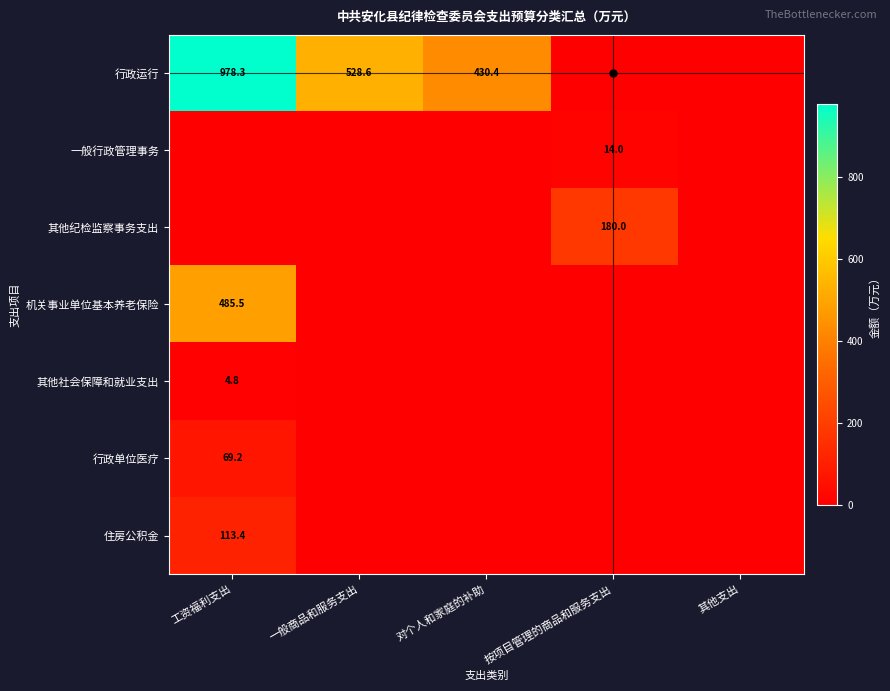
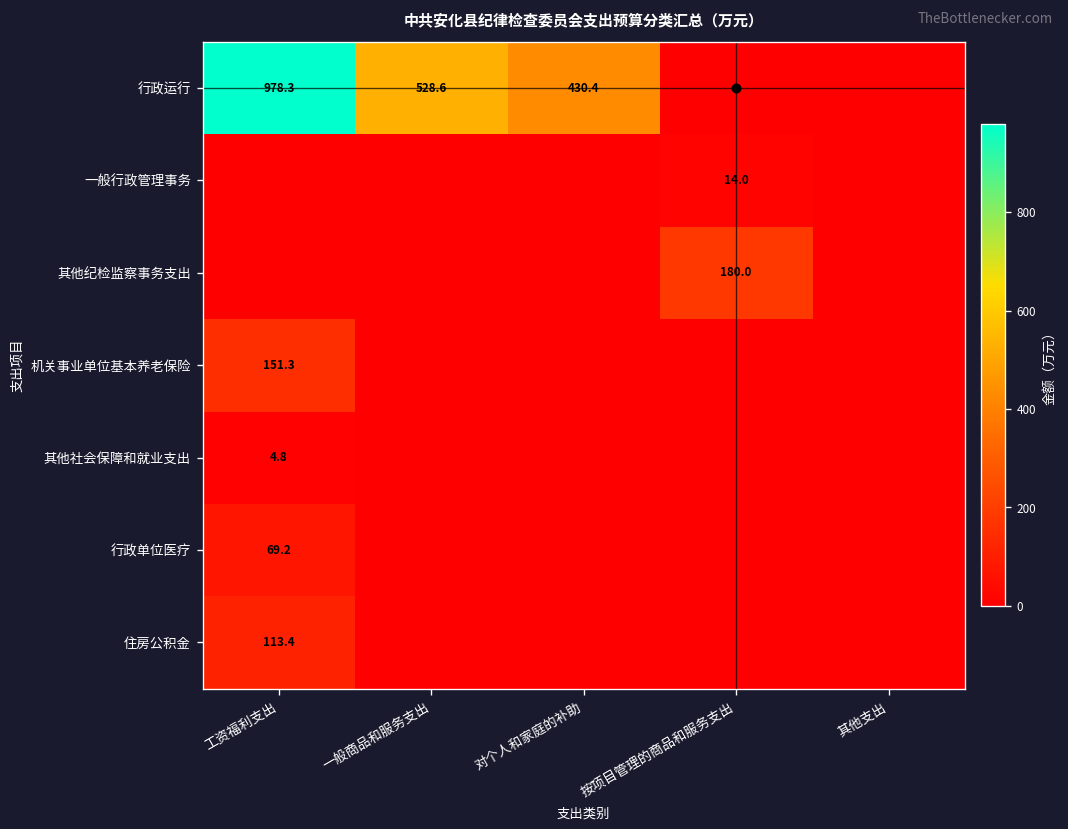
机关事业单位基本养老保险, 工资福利支出: 485.5 -> 151.3
